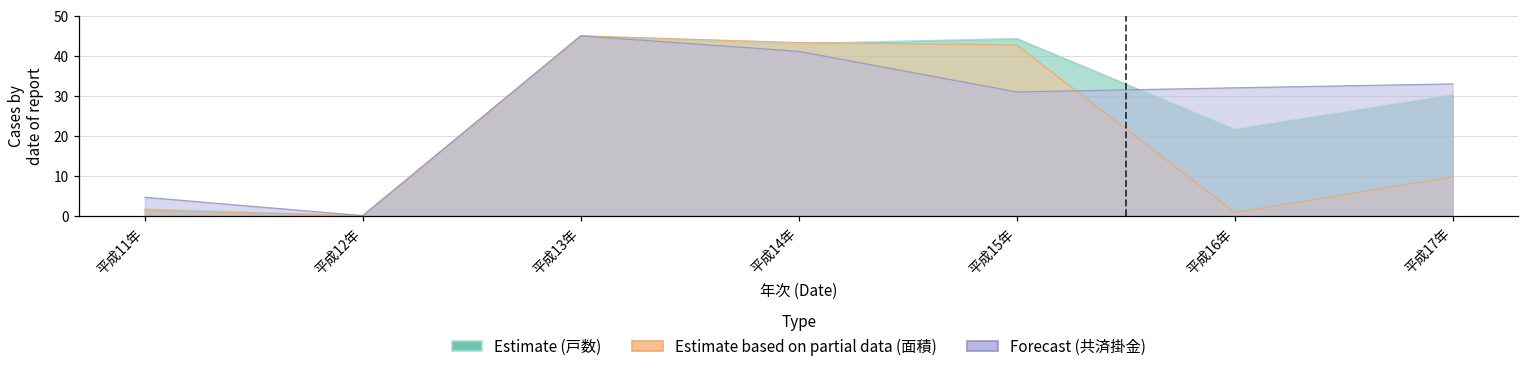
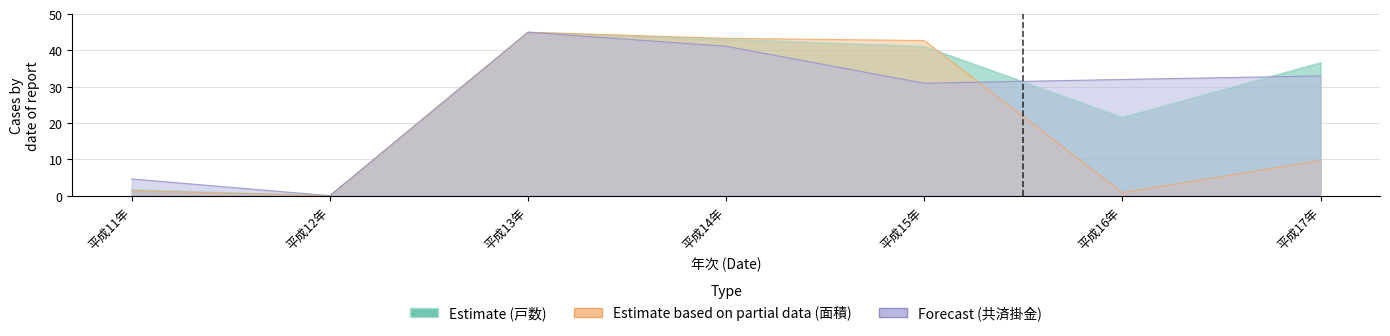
Estimate (戸数), 平成15年: 44 -> 41
Estimate (戸数), 平成17年: 30 -> 37
